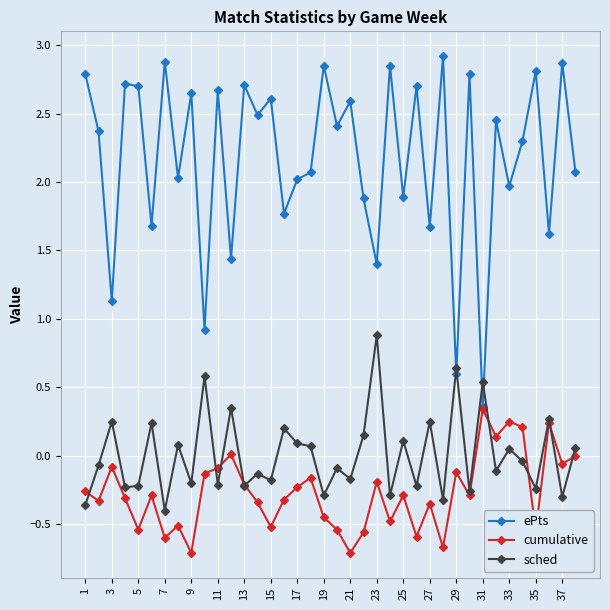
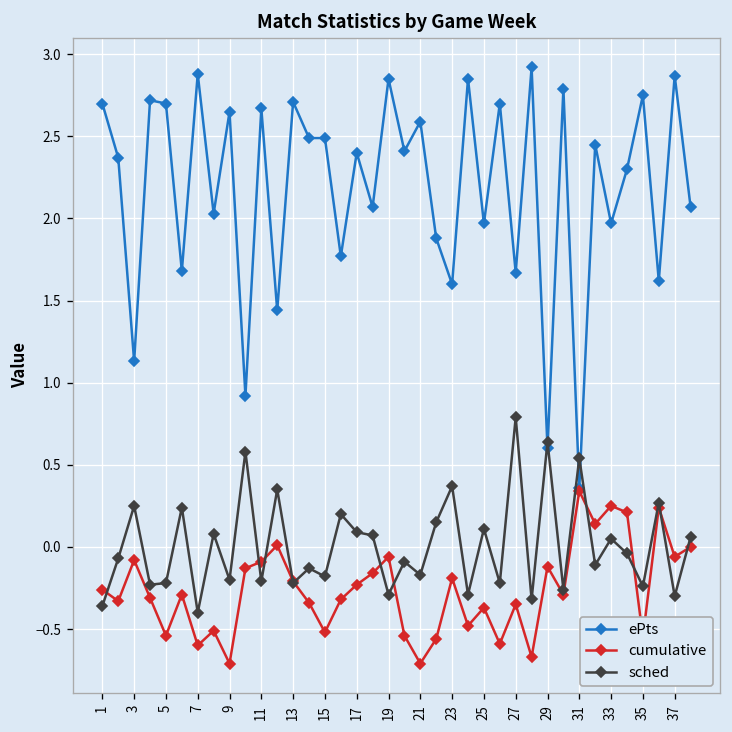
ePts, 1: 2.79 -> 2.70
ePts, 15: 2.61 -> 2.49
ePts, 17: 2.02 -> 2.40
cumulative, 19: -0.45 -> -0.06
ePts, 23: 1.4 -> 1.6
sched, 23: 0.88 -> 0.37
ePts, 25: 1.89 -> 1.97
cumulative, 25: -0.29 -> -0.37
sched, 27: 0.25 -> 0.79
ePts, 35: 2.81 -> 2.75
